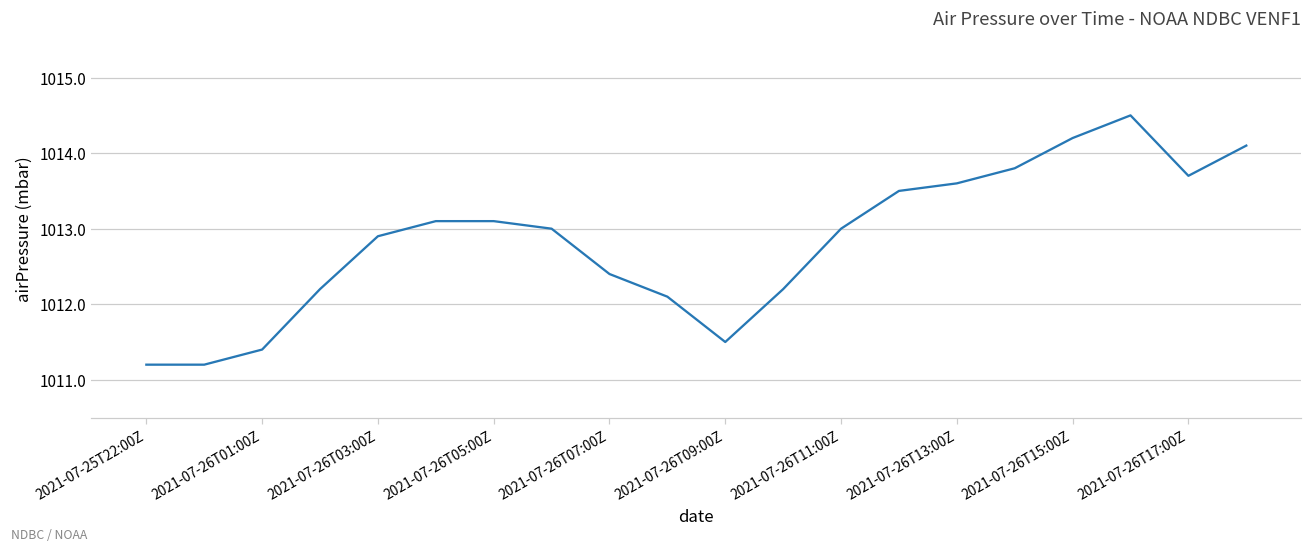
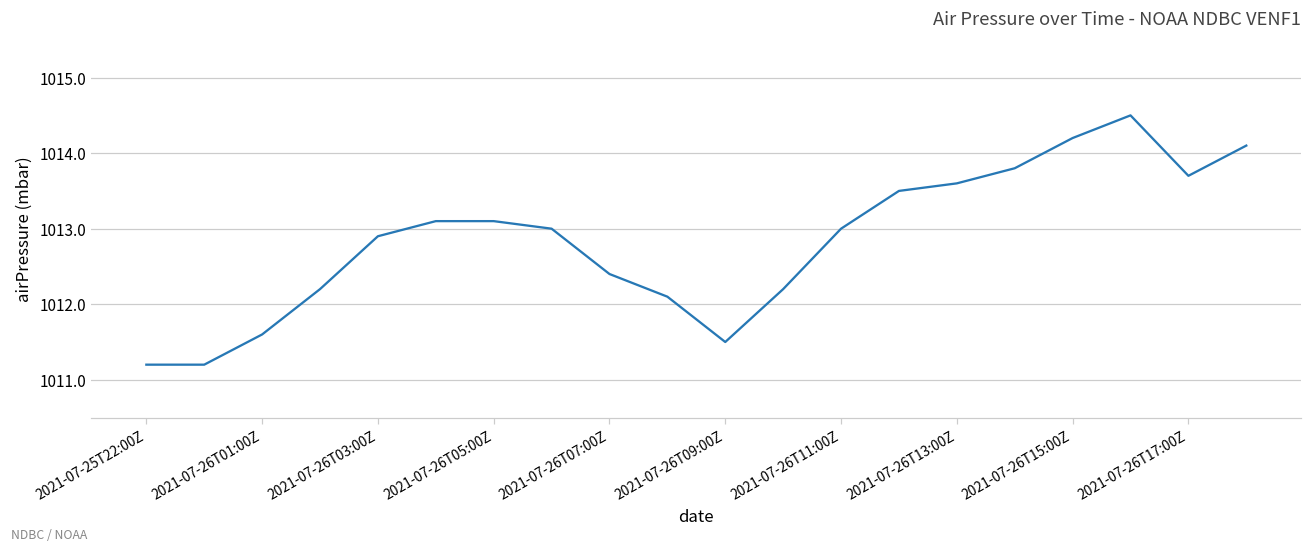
2021-07-26T01:00Z: 1011.4 -> 1011.6
